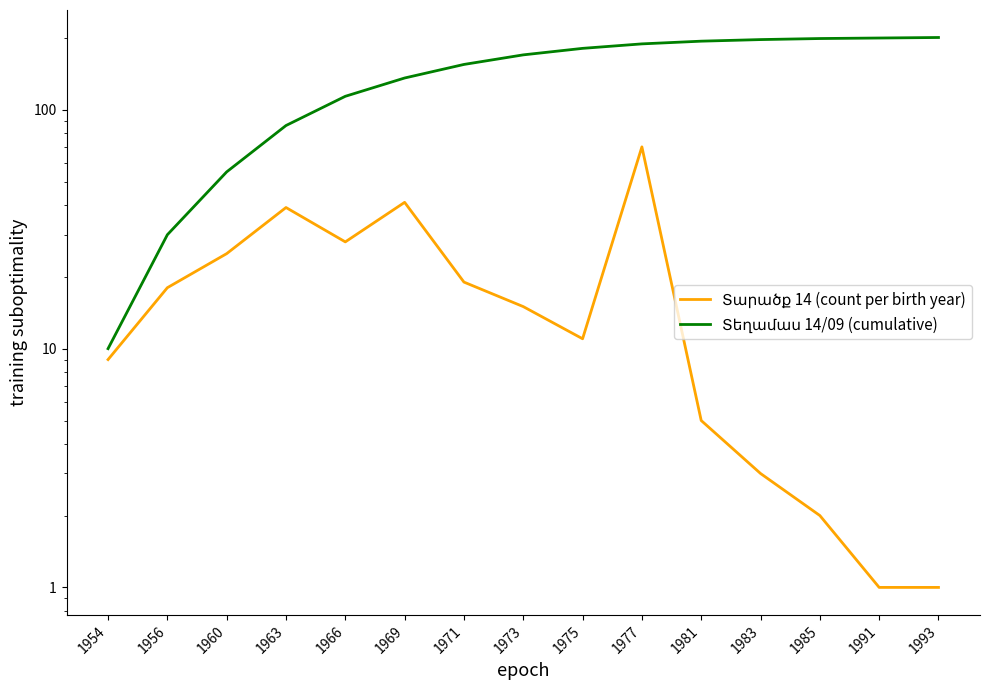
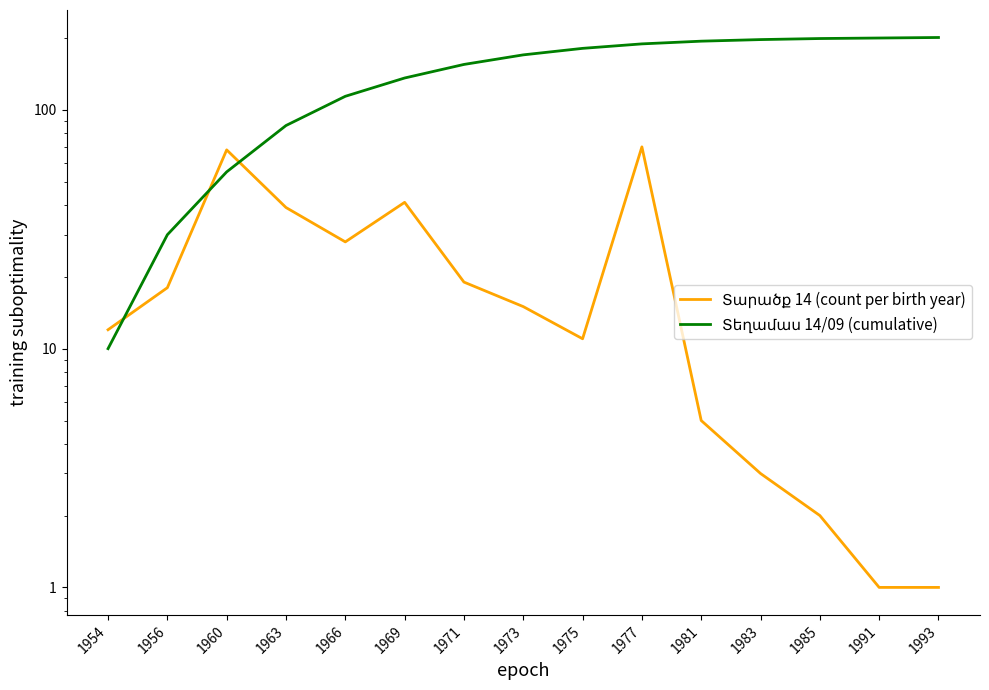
Տարածք 14 (count per birth year), 1954: 9 -> 12
Տարածք 14 (count per birth year), 1960: 25 -> 68
